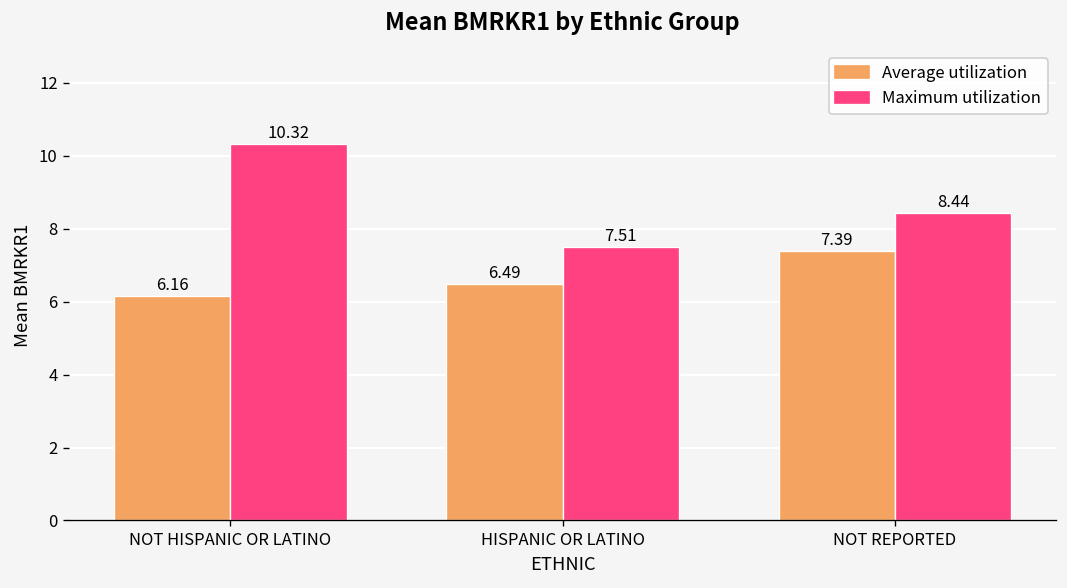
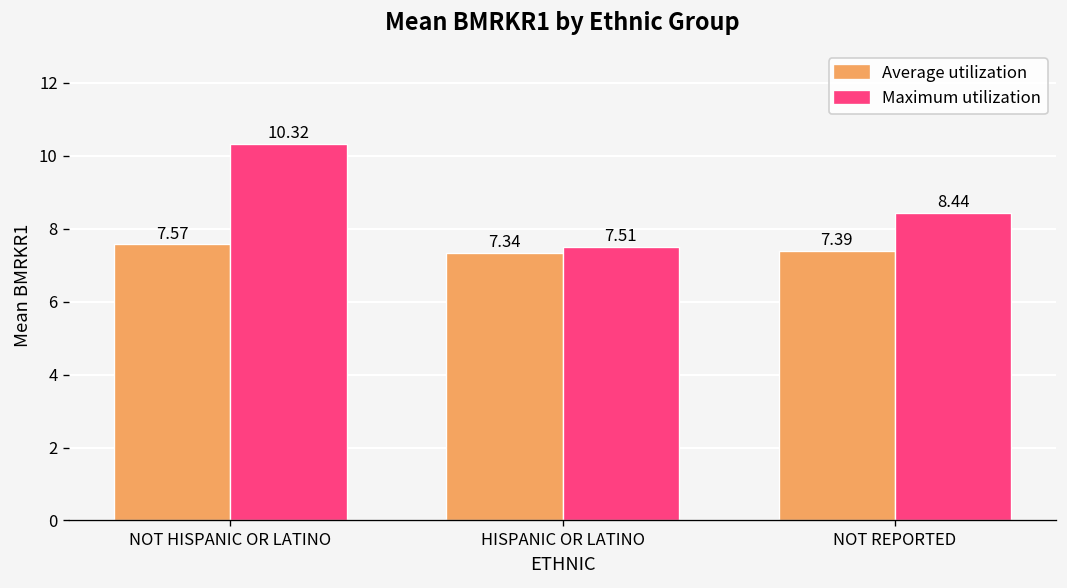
Average utilization, NOT HISPANIC OR LATINO: 6.16 -> 7.57
Average utilization, HISPANIC OR LATINO: 6.49 -> 7.34
